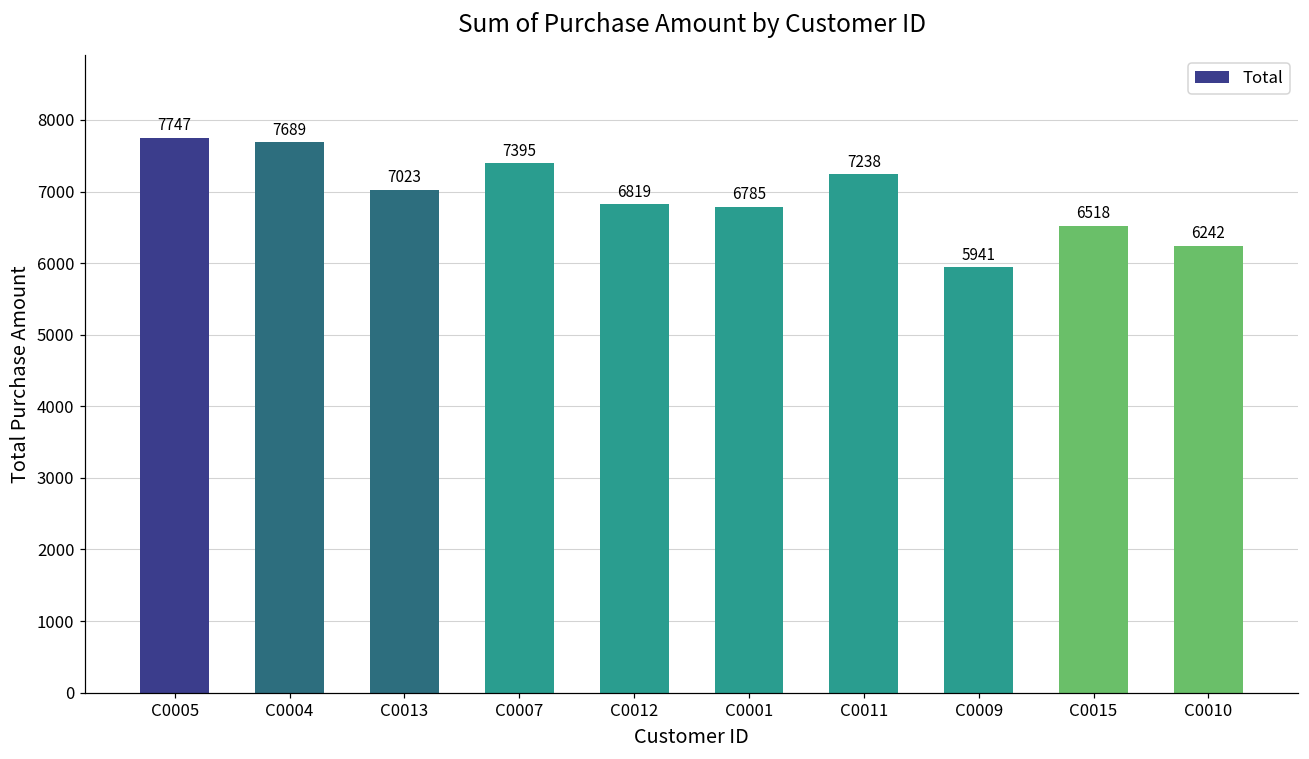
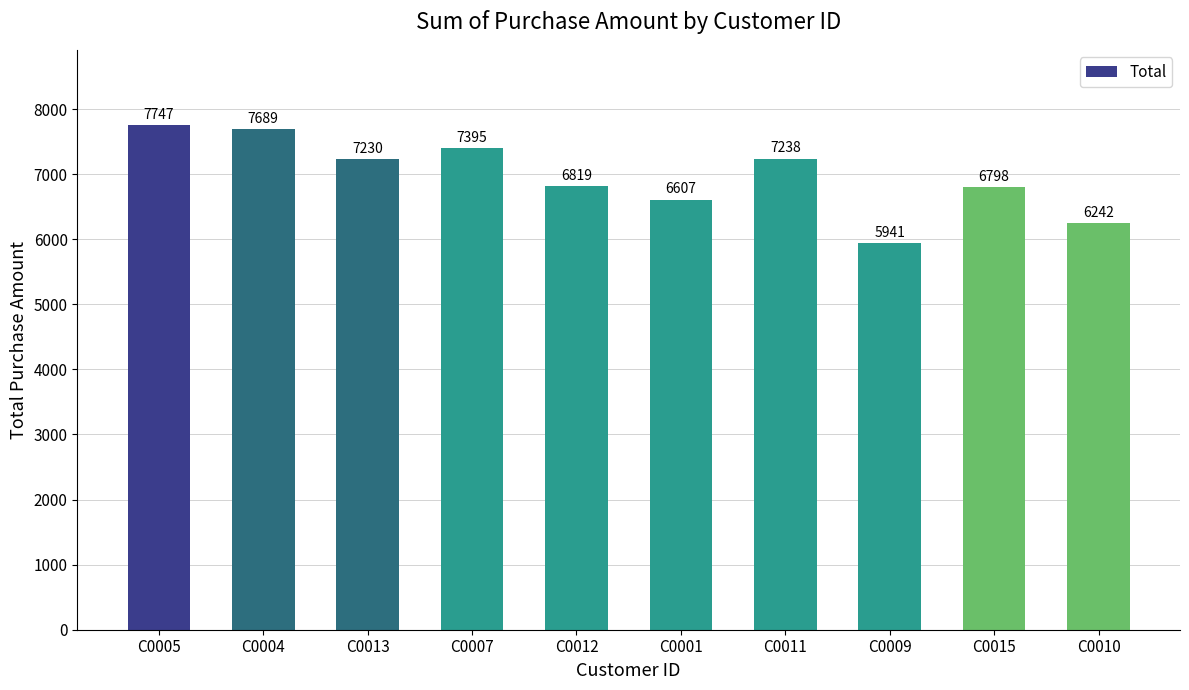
C0013: 7023 -> 7230
C0001: 6785 -> 6607
C0015: 6518 -> 6798
